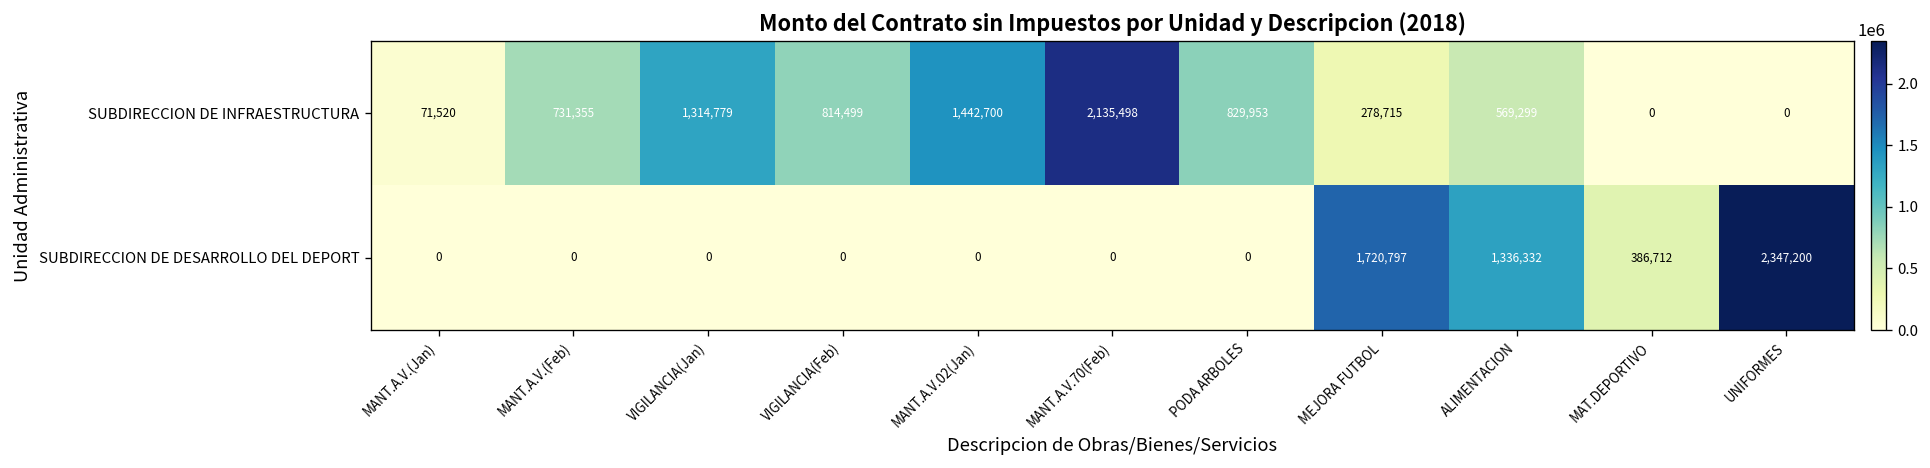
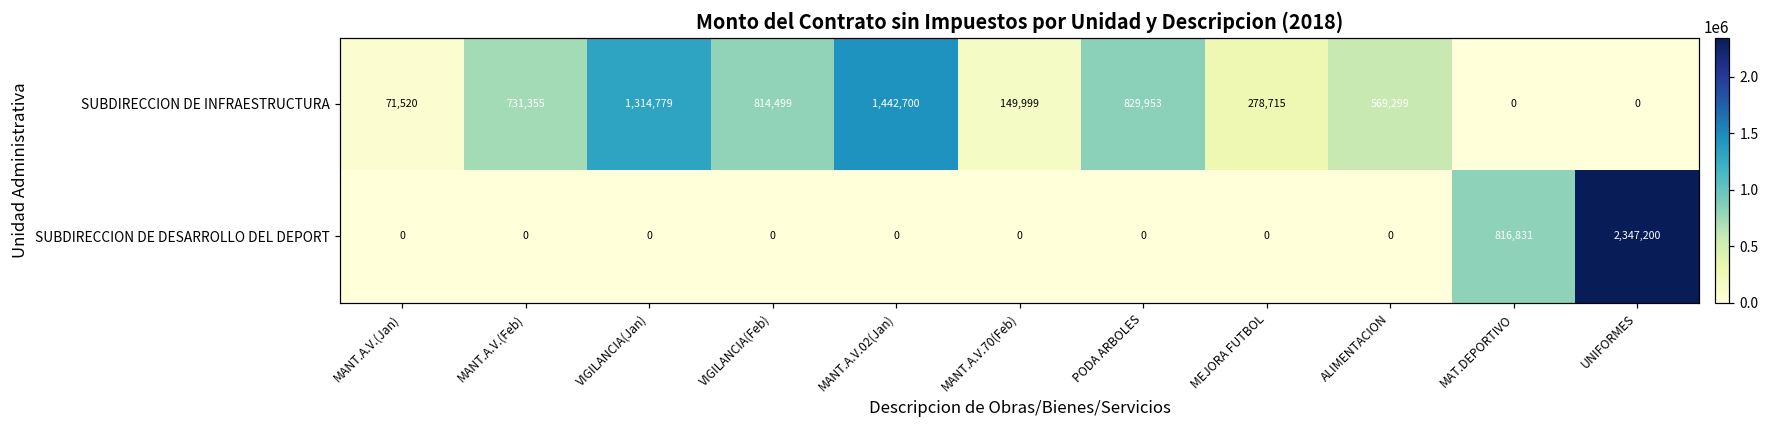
SUBDIRECCION DE INFRAESTRUCTURA, MANT.A.V.70(Feb): 2,135,498 -> 149,999
SUBDIRECCION DE DESARROLLO DEL DEPORT, MEJORA FUTBOL: 1,720,797 -> 0
SUBDIRECCION DE DESARROLLO DEL DEPORT, ALIMENTACION: 1,336,332 -> 0
SUBDIRECCION DE DESARROLLO DEL DEPORT, MAT.DEPORTIVO: 386,712 -> 816,831
